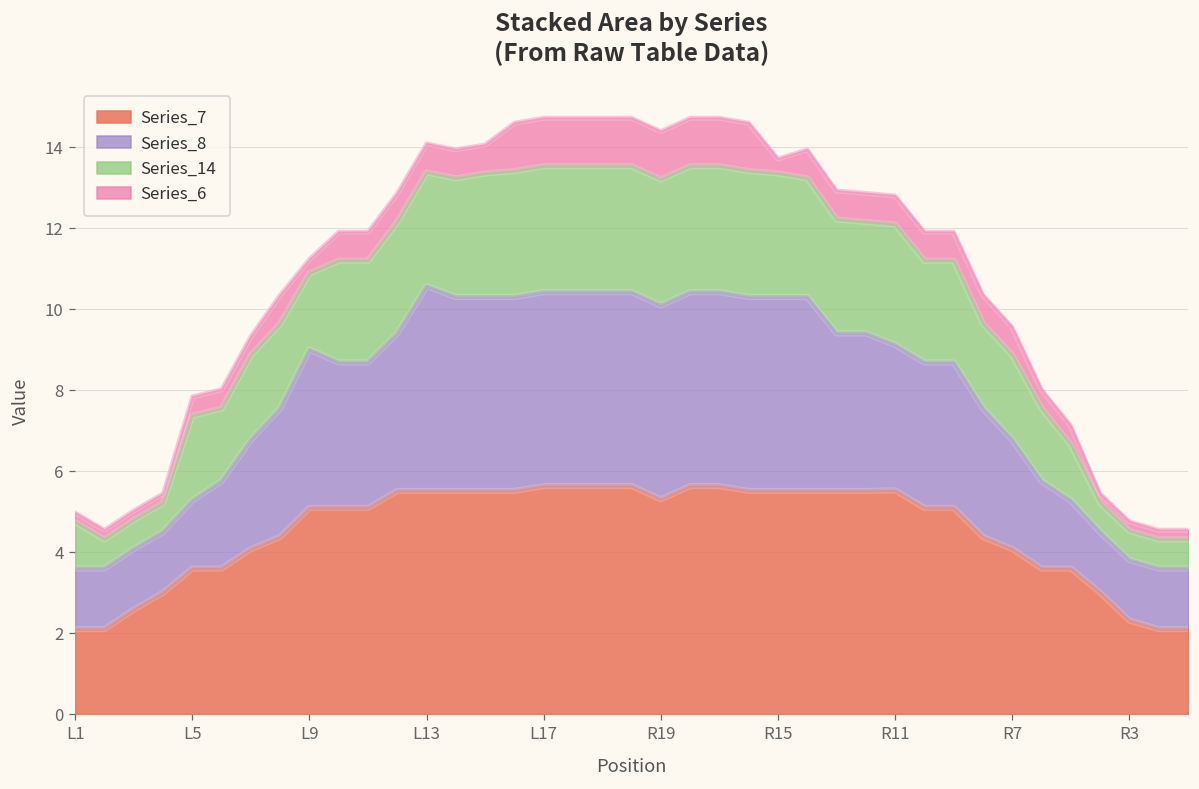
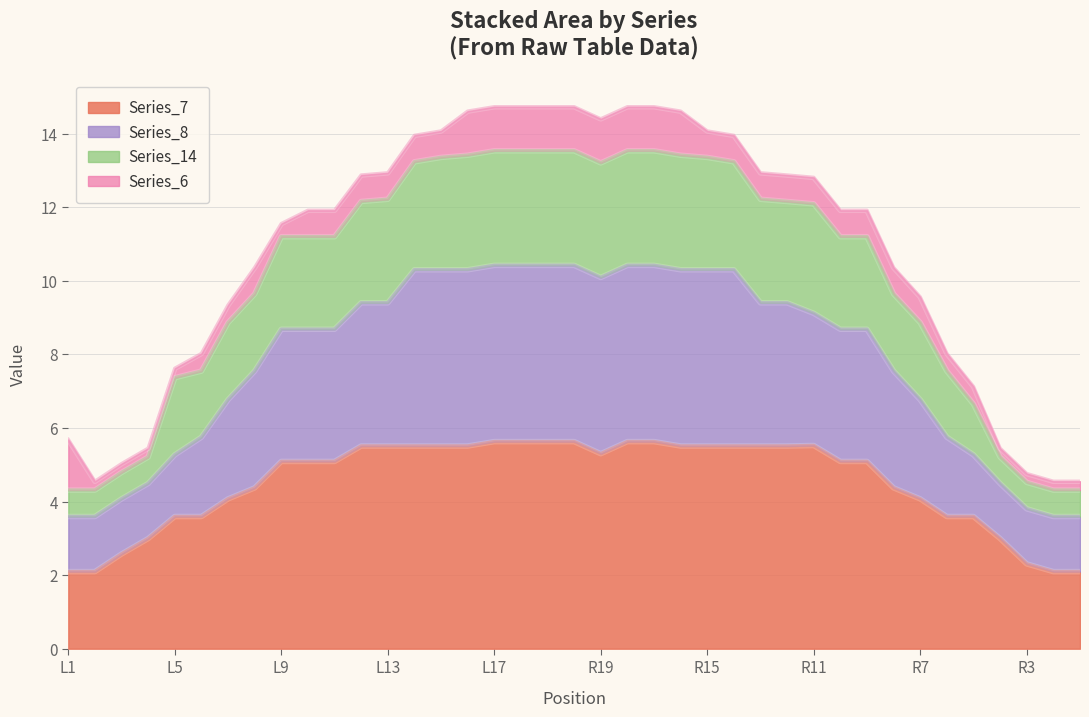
Series_14, L1: 1.1 -> 0.7
Series_6, L1: 0.2 -> 1.4
Series_6, L5: 0.5 -> 0.3
Series_8, L9: 3.9 -> 3.6
Series_14, L9: 1.9 -> 2.5
Series_8, L13: 5.1 -> 3.9
Series_6, R15: 0.4 -> 0.7
